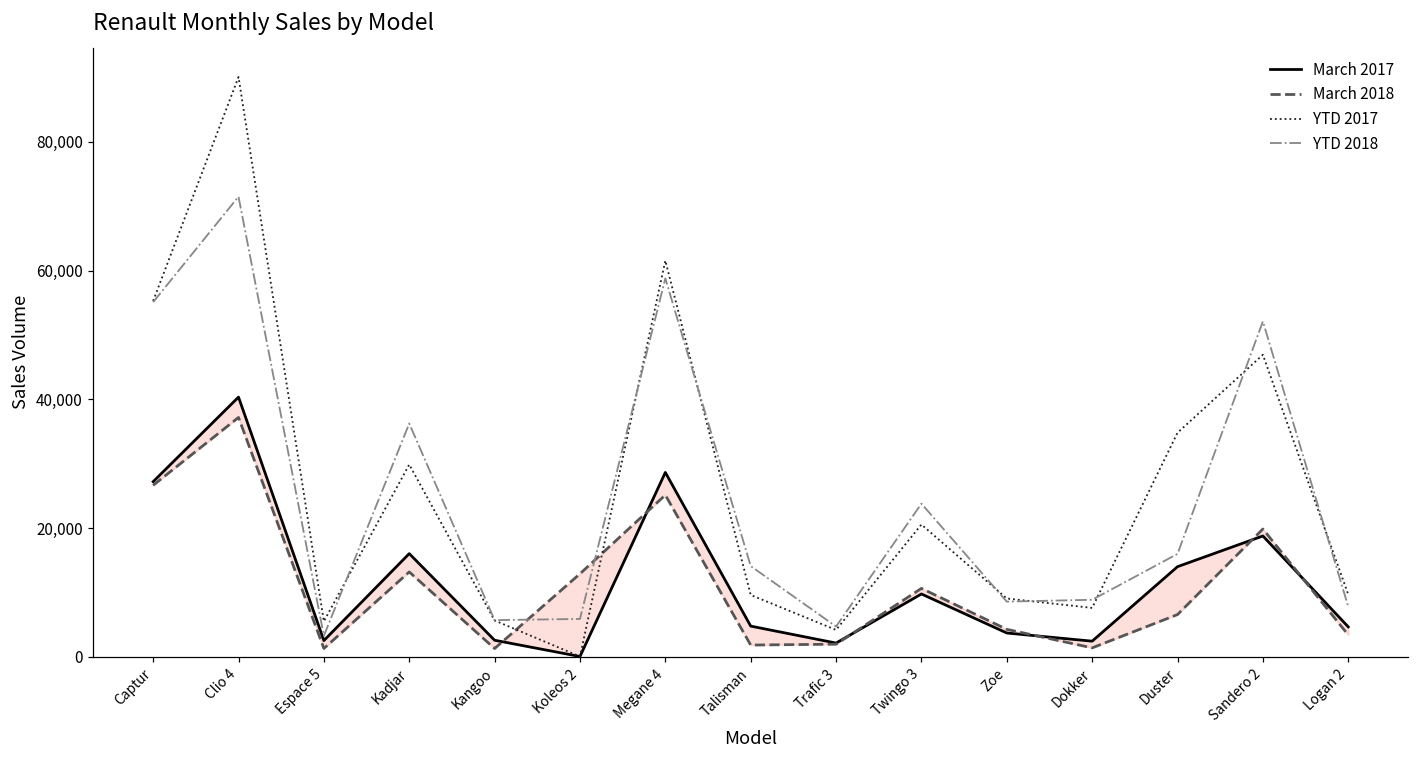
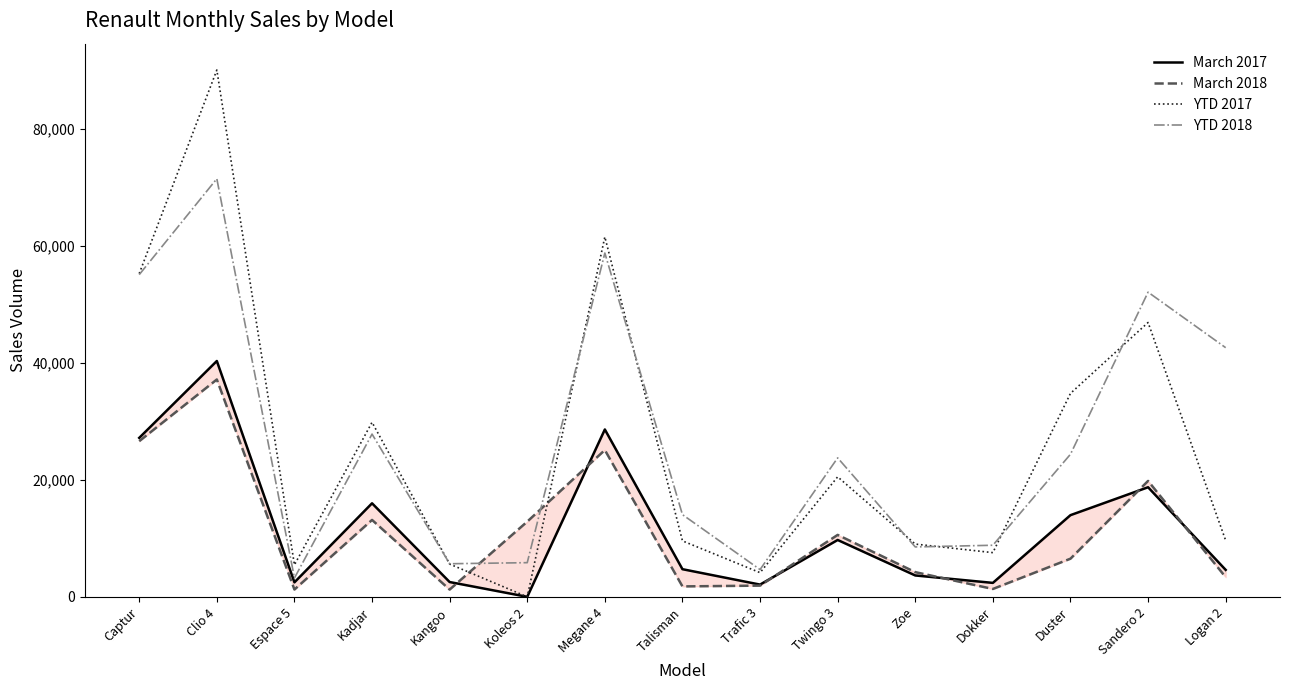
YTD 2018, Kadjar: 36,000 -> 28,000
YTD 2018, Duster: 16,000 -> 24,000
YTD 2018, Logan 2: 8,000 -> 43,000
